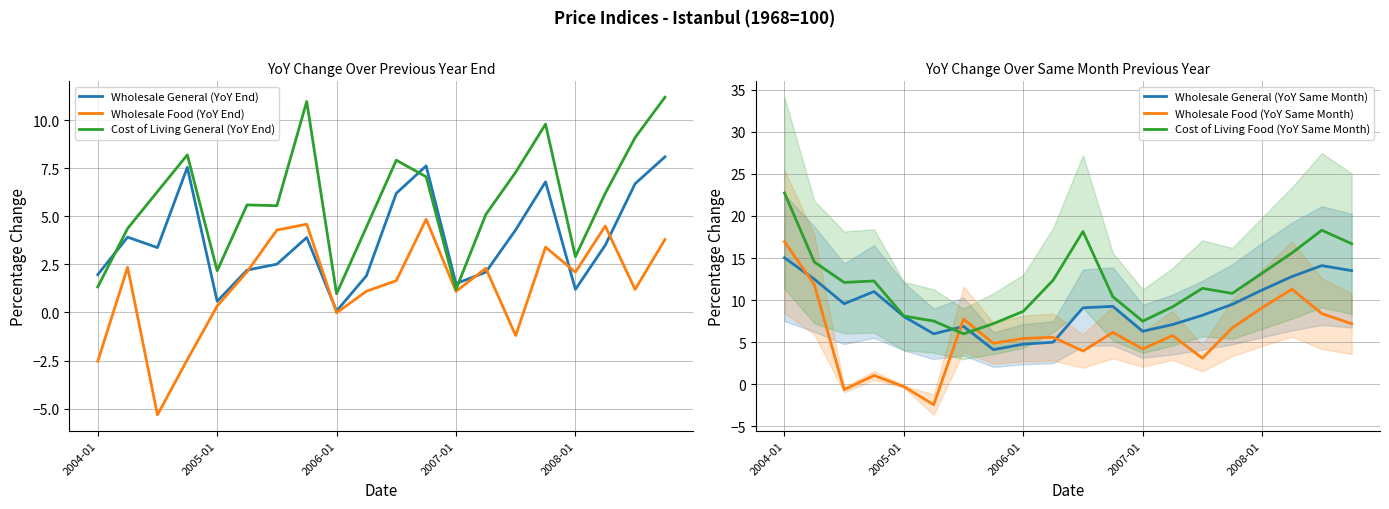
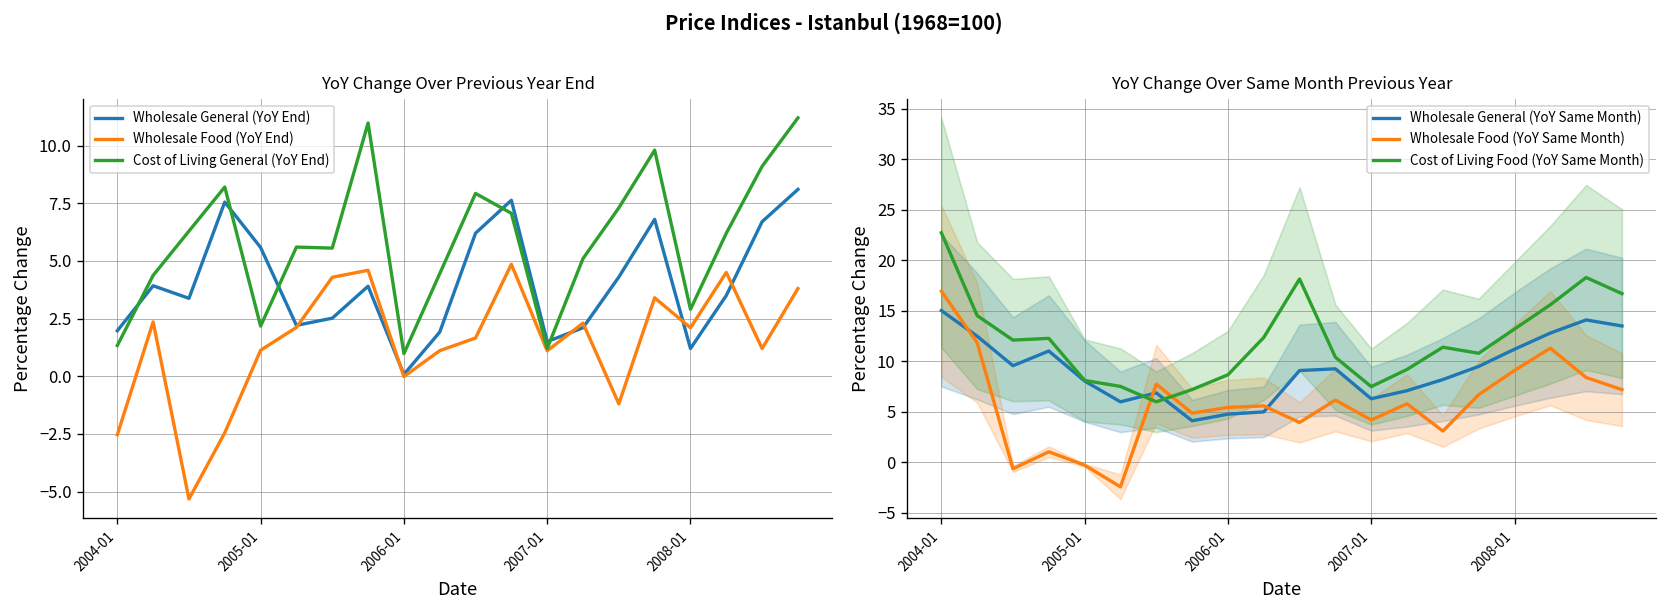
YoY Change Over Previous Year End, Wholesale General (YoY End), 2005-01: 0.6 -> 5.6
YoY Change Over Previous Year End, Wholesale Food (YoY End), 2005-01: 0.3 -> 1.1
